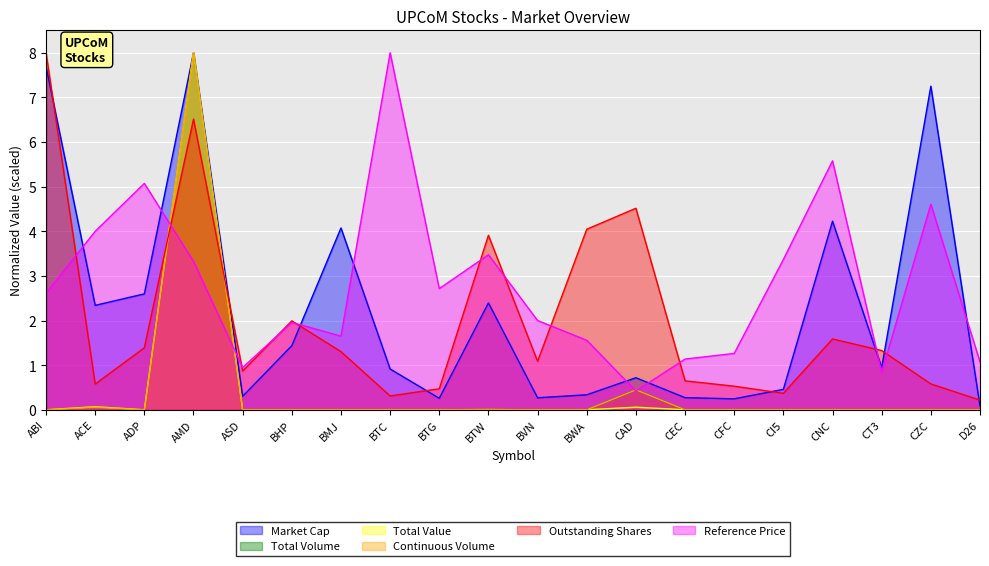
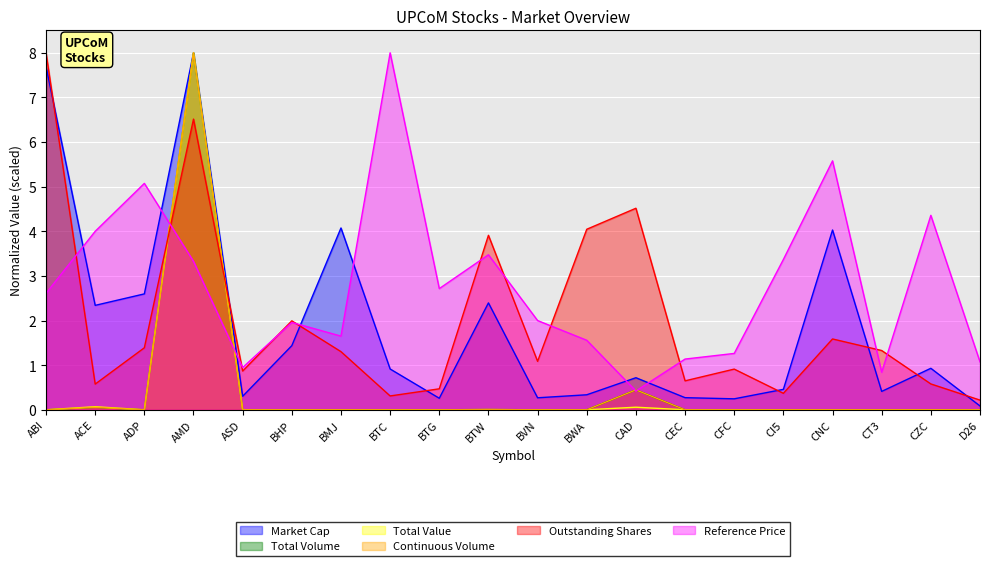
Outstanding Shares, CFC: 0.5 -> 0.9
Market Cap, CNC: 4.2 -> 4.0
Market Cap, CT3: 0.9 -> 0.4
Market Cap, CZC: 7.3 -> 0.9
Reference Price, CZC: 4.6 -> 4.4
